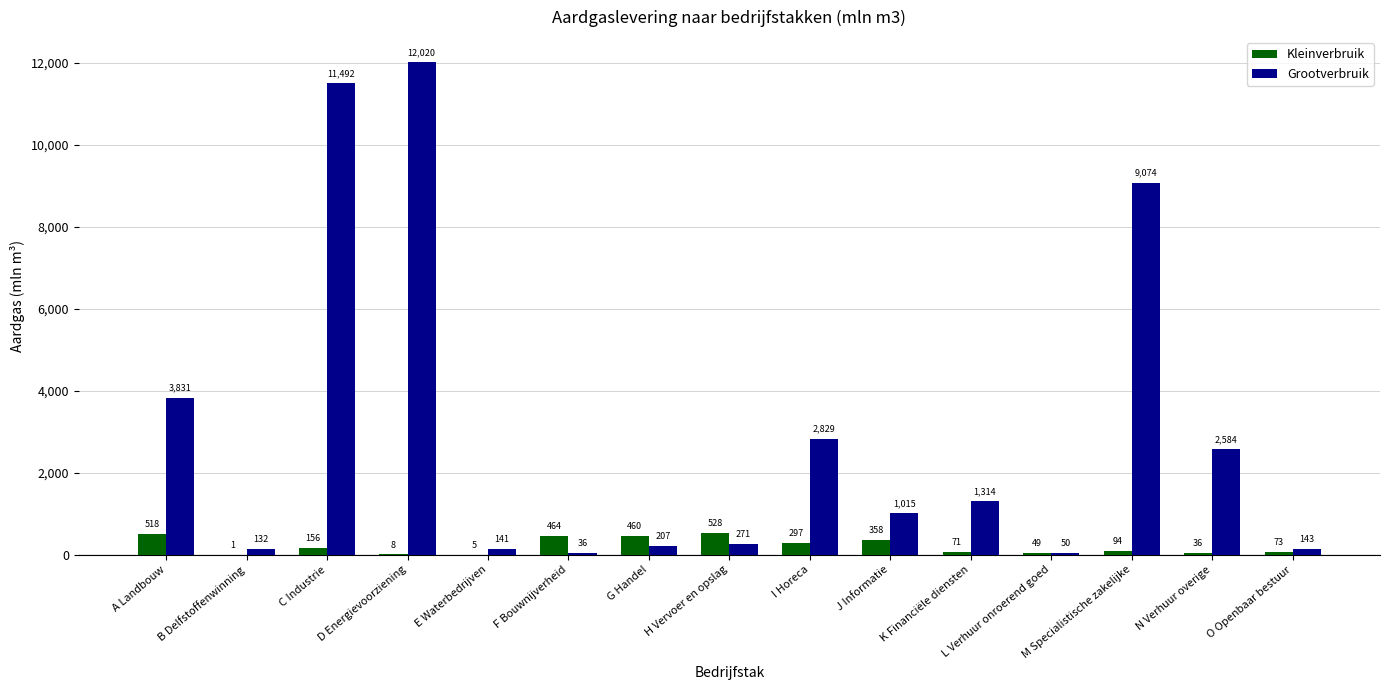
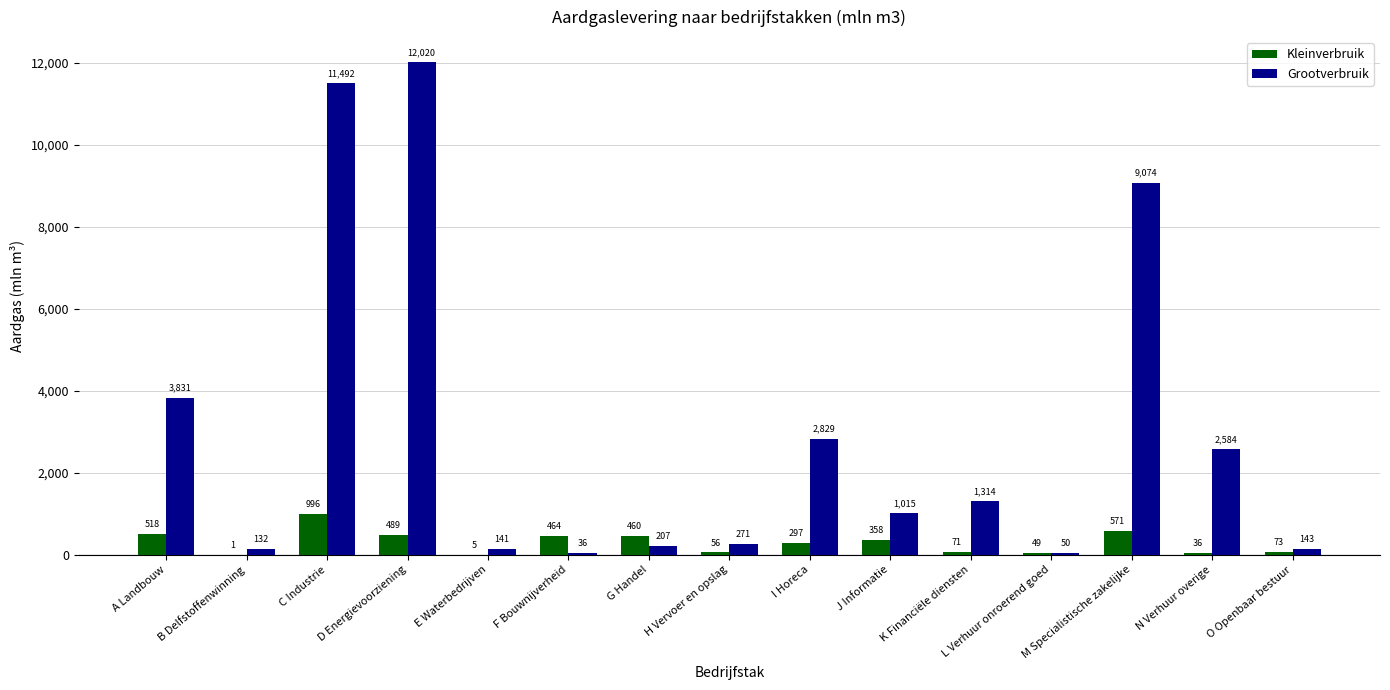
Kleinverbruik, C Industrie: 156 -> 996
Kleinverbruik, D Energievoorziening: 8 -> 489
Kleinverbruik, H Vervoer en opslag: 528 -> 56
Kleinverbruik, M Specialistische zakelijke: 94 -> 571
